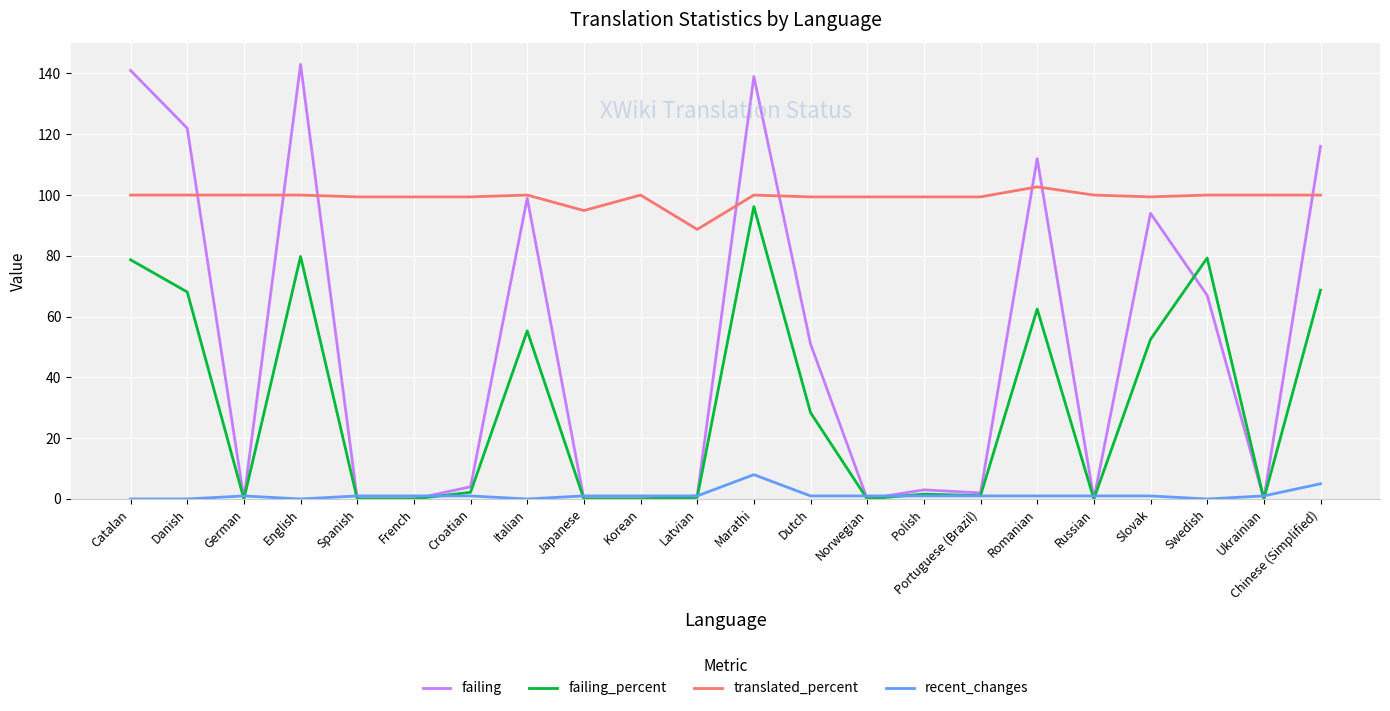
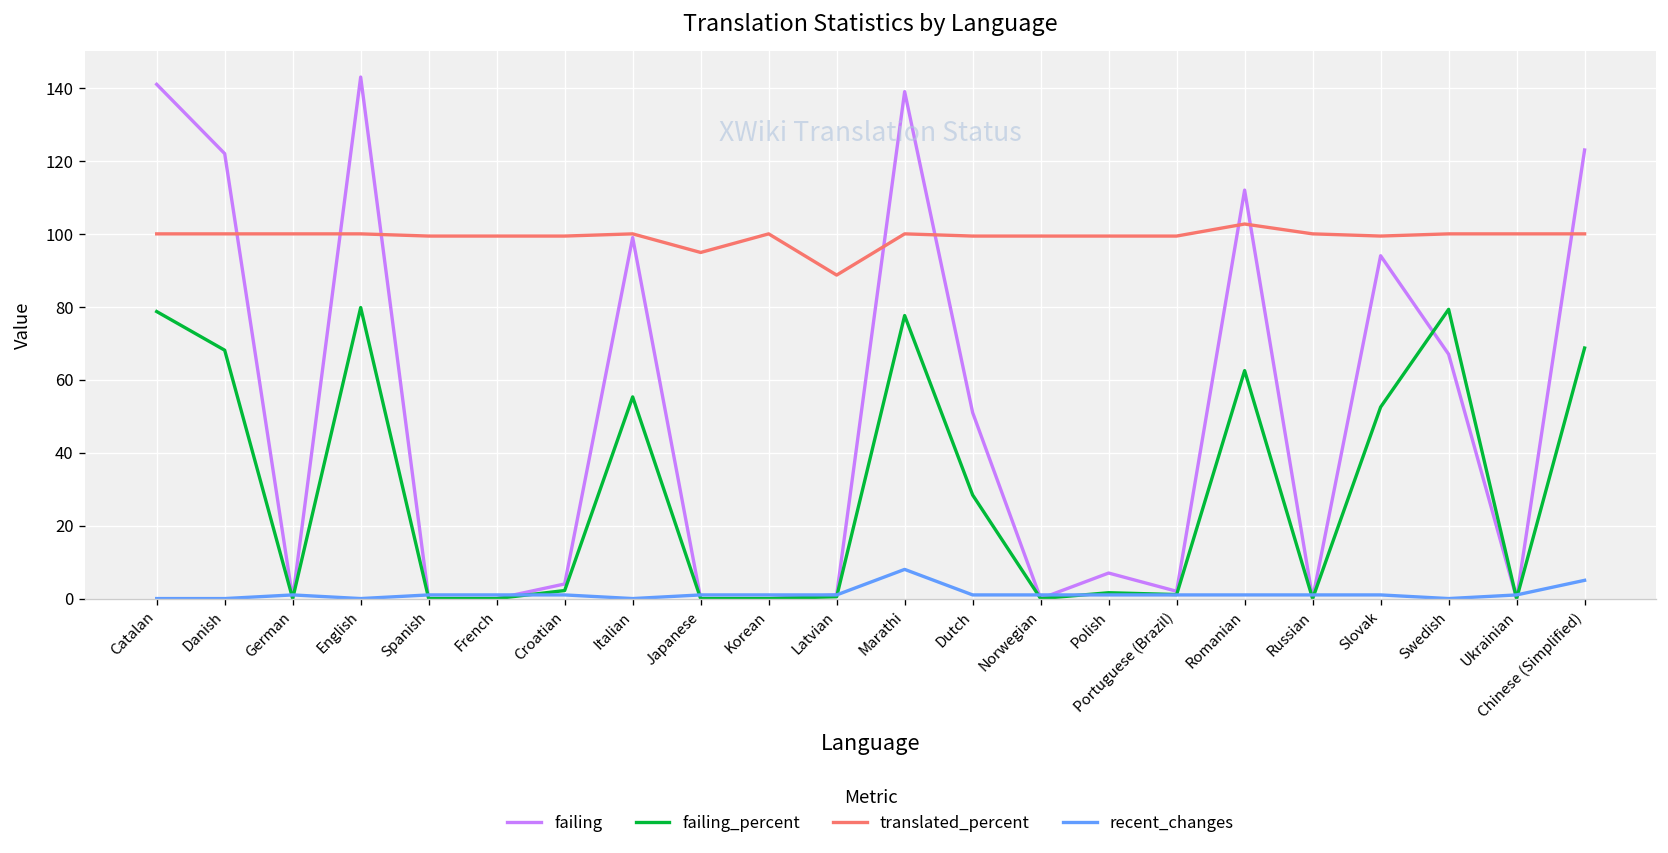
failing_percent, Marathi: 96 -> 78
failing, Polish: 3 -> 7
failing, Chinese (Simplified): 116 -> 123
